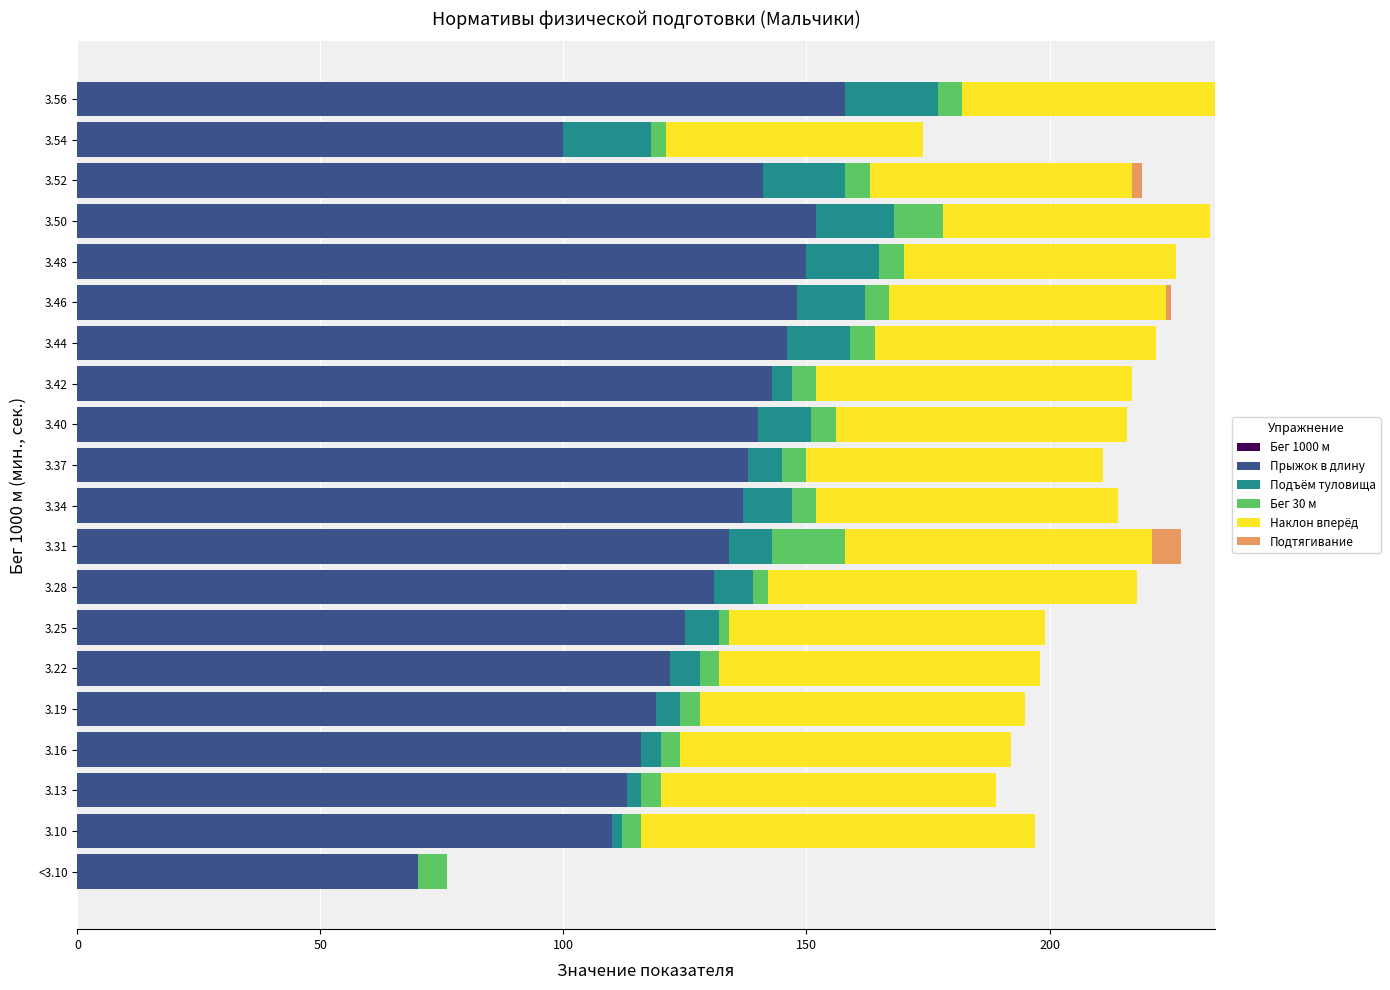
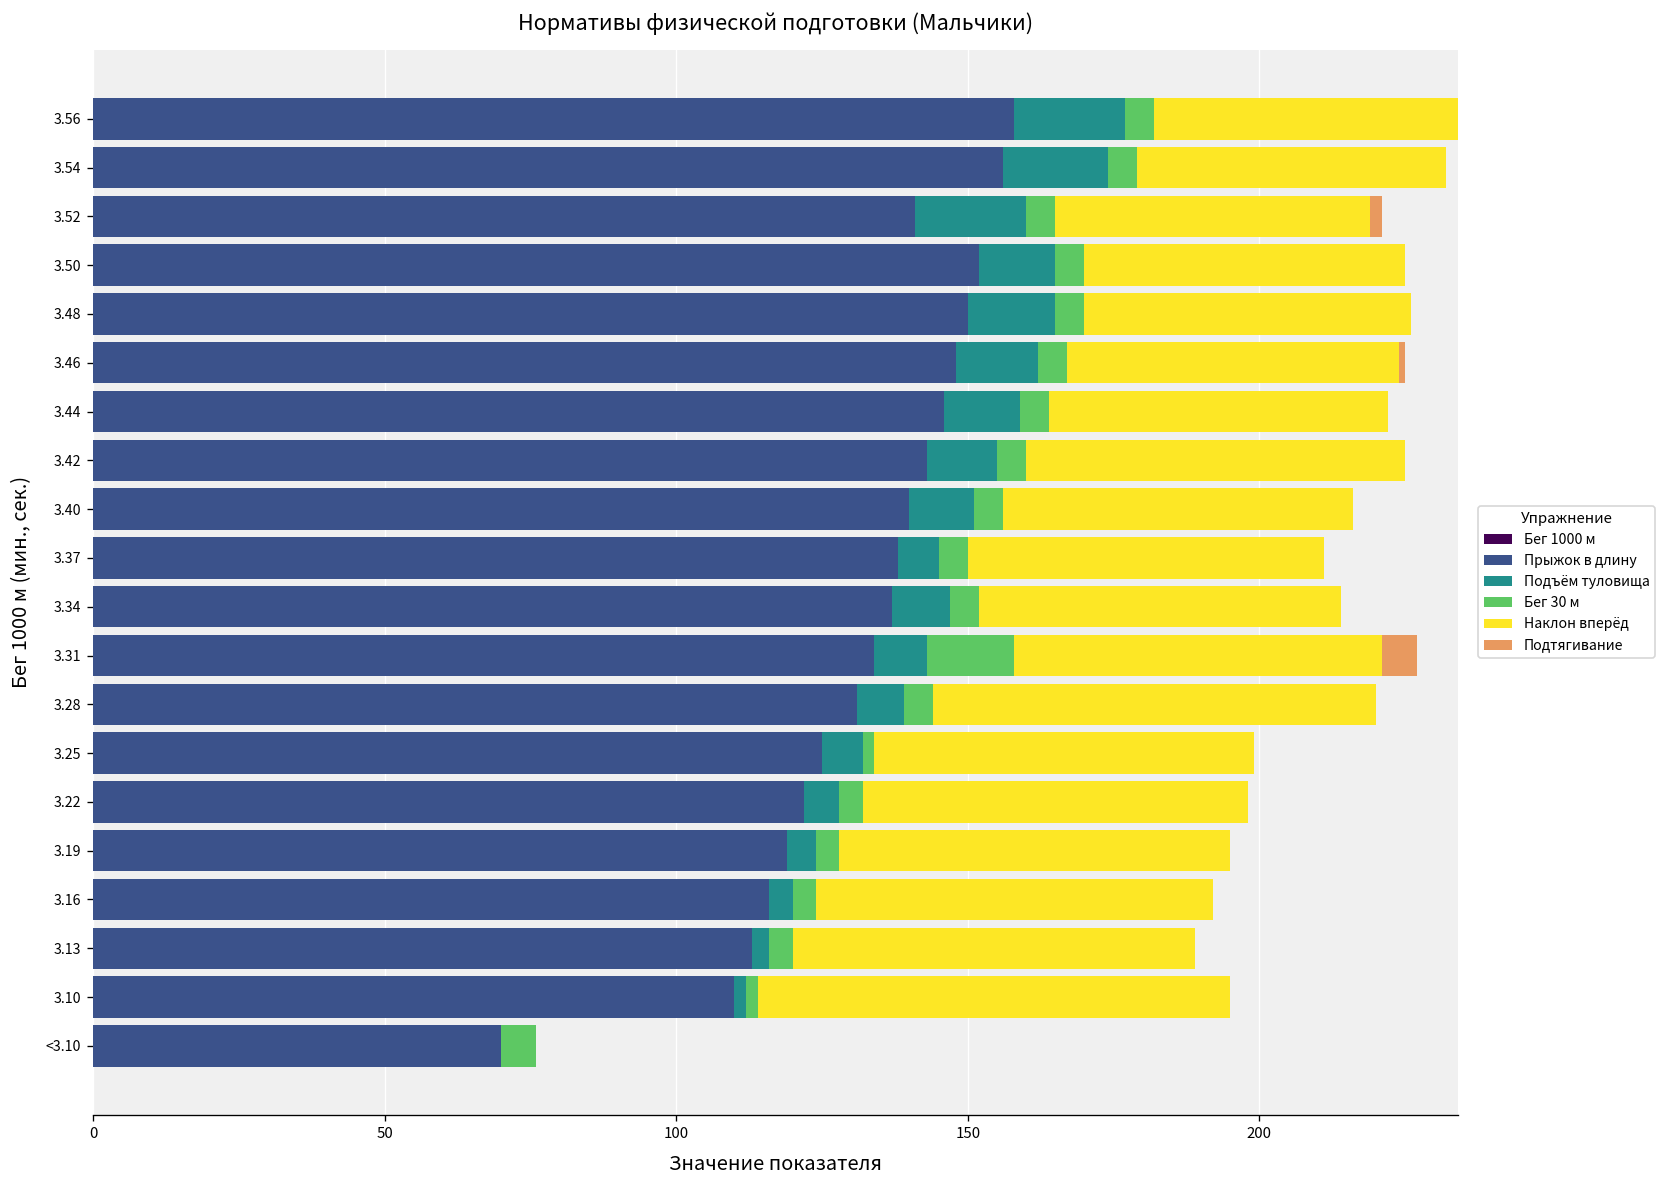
Прыжок в длину, 3.54: 100 -> 156
Бег 30 м, 3.54: 3 -> 5
Подъём туловища, 3.52: 17 -> 19
Подъём туловища, 3.50: 16 -> 13
Бег 30 м, 3.50: 10 -> 5
Подъём туловища, 3.42: 4 -> 12
Бег 30 м, 3.28: 3 -> 5
Бег 30 м, 3.10: 4 -> 2
